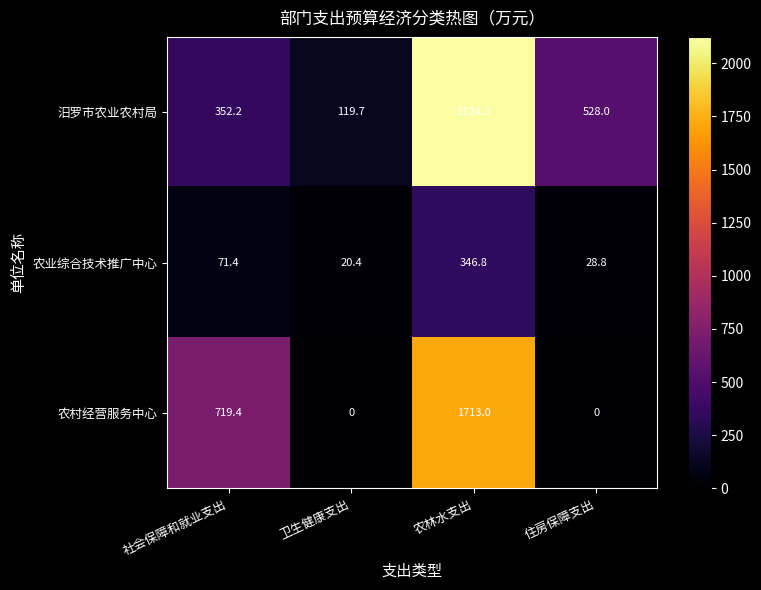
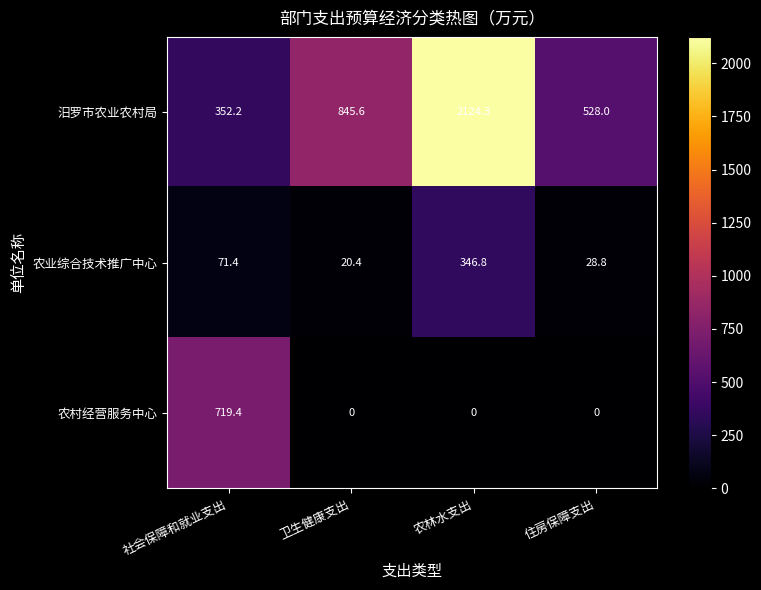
汨罗市农业农村局, 卫生健康支出: 119.7 -> 845.6
农村经营服务中心, 农林水支出: 1713.0 -> 0
